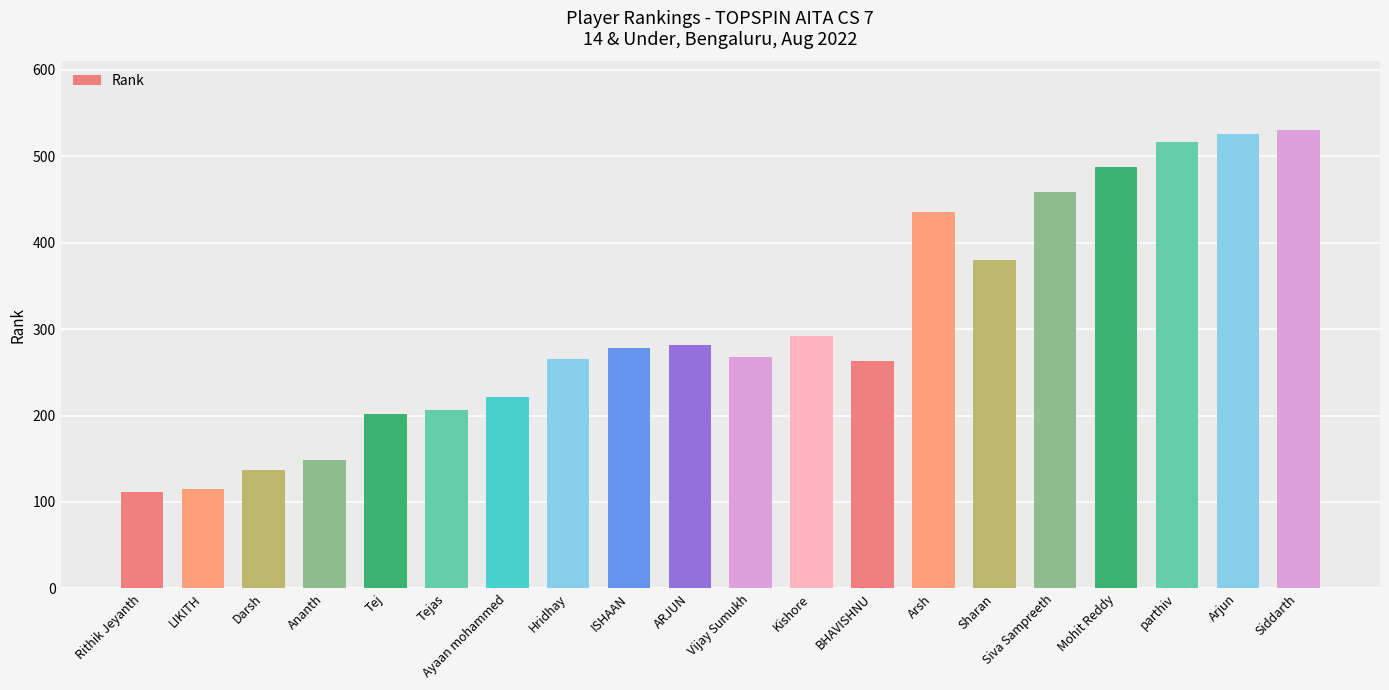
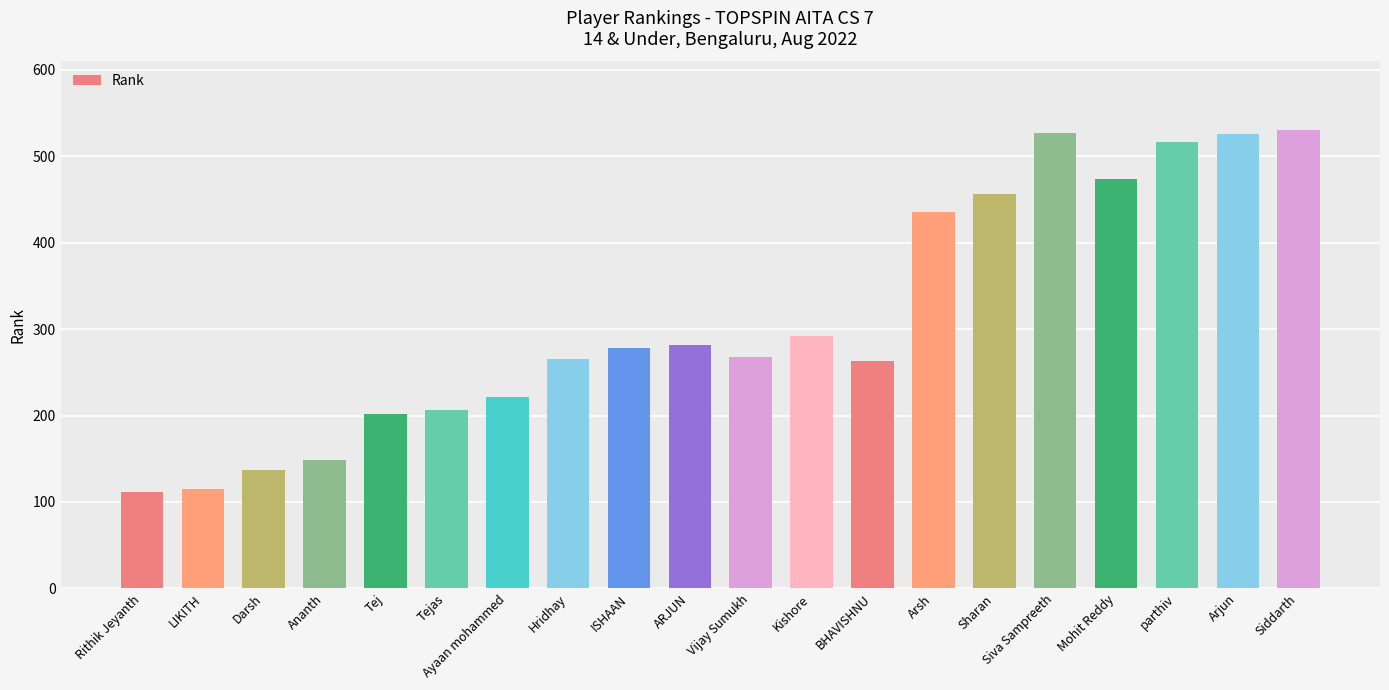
Sharan: 380 -> 460
Siva Sampreeth: 460 -> 530
Mohit Reddy: 490 -> 470
